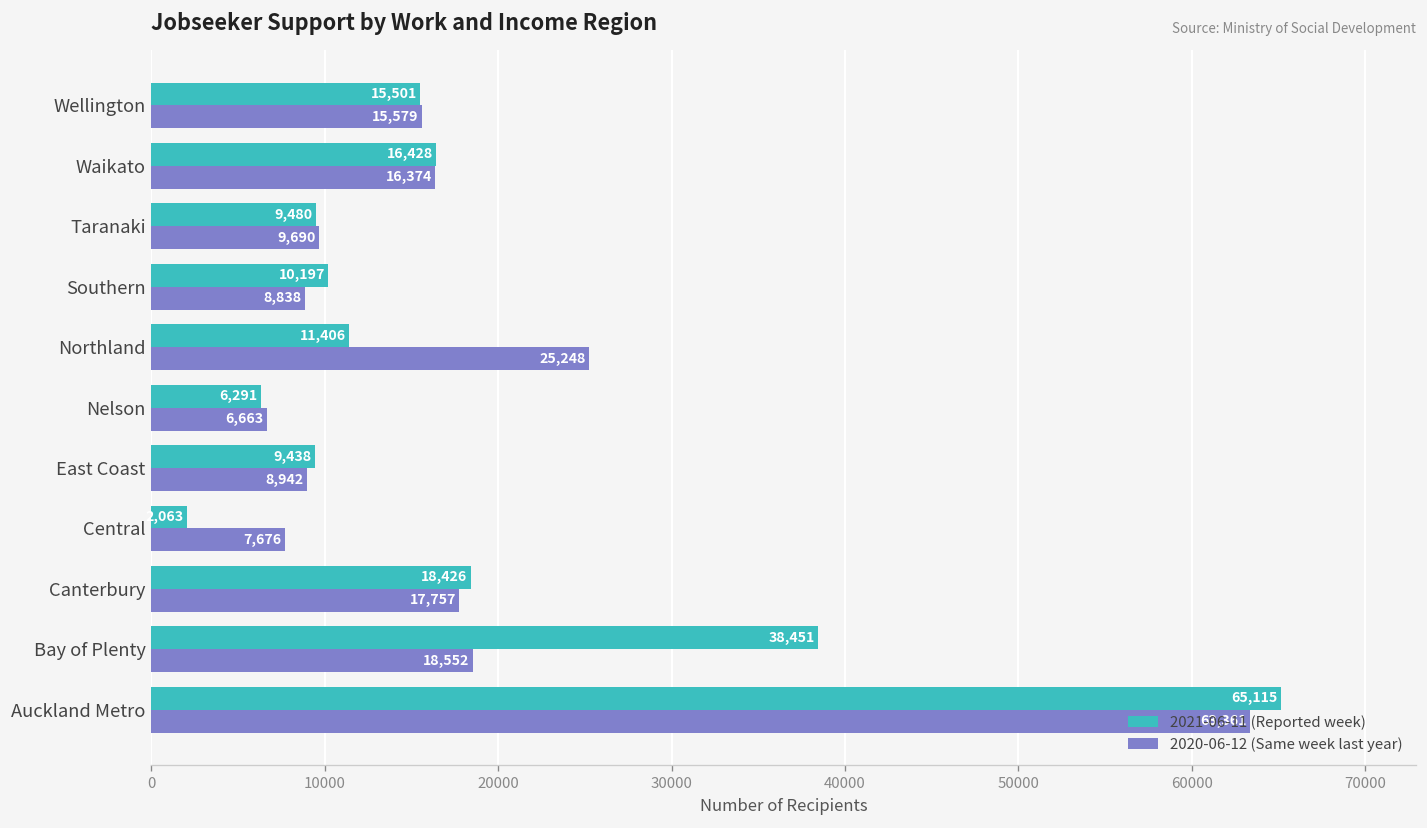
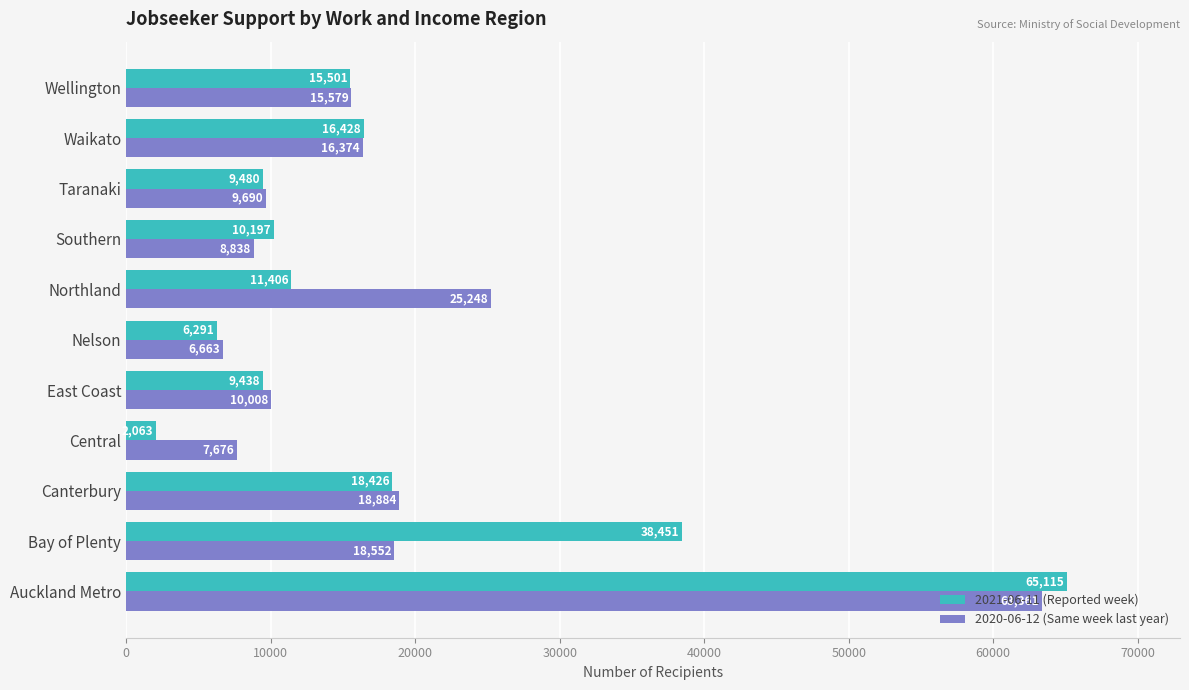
2020-06-12 (Same week last year), East Coast: 8,942 -> 10,008
2020-06-12 (Same week last year), Canterbury: 17,757 -> 18,884
